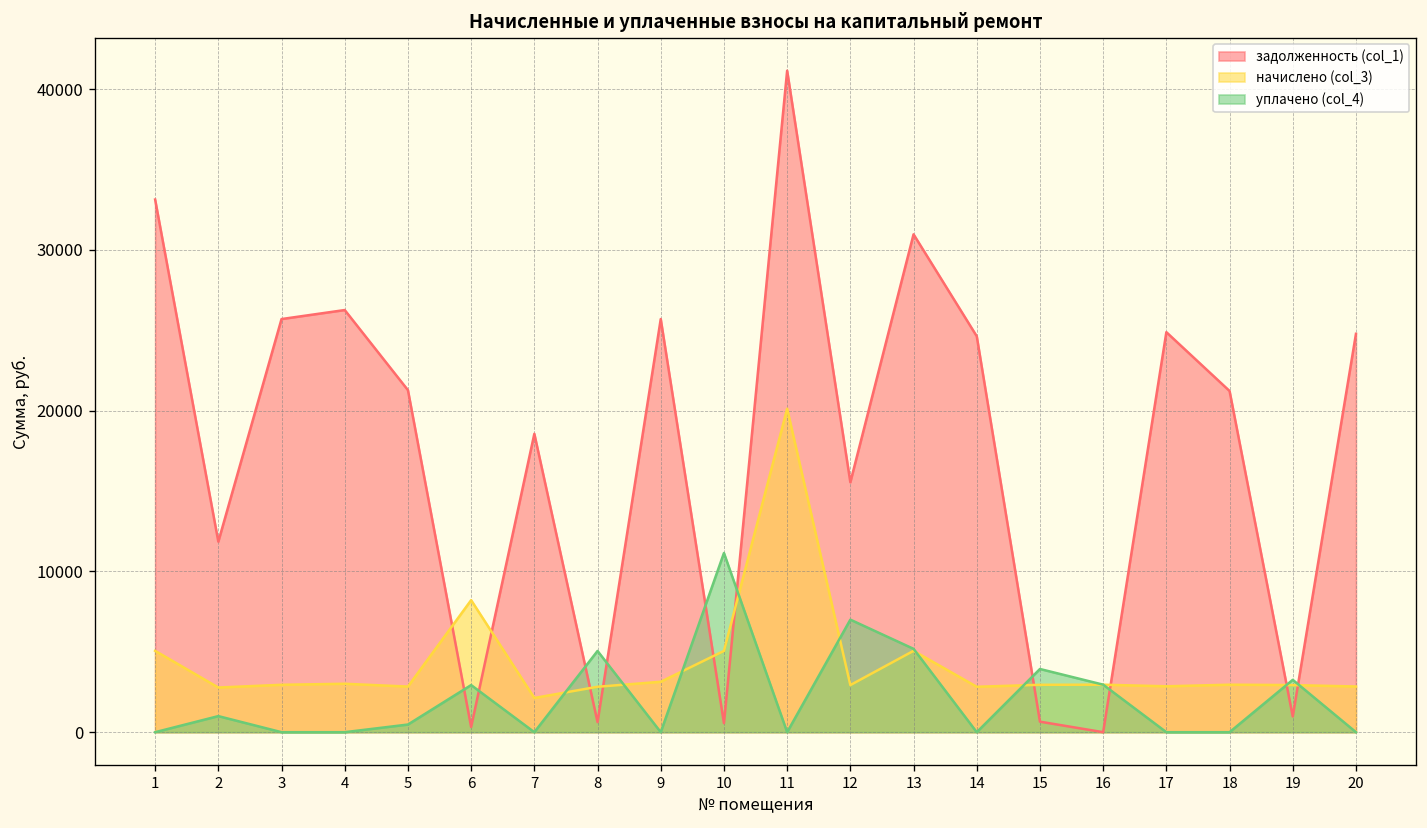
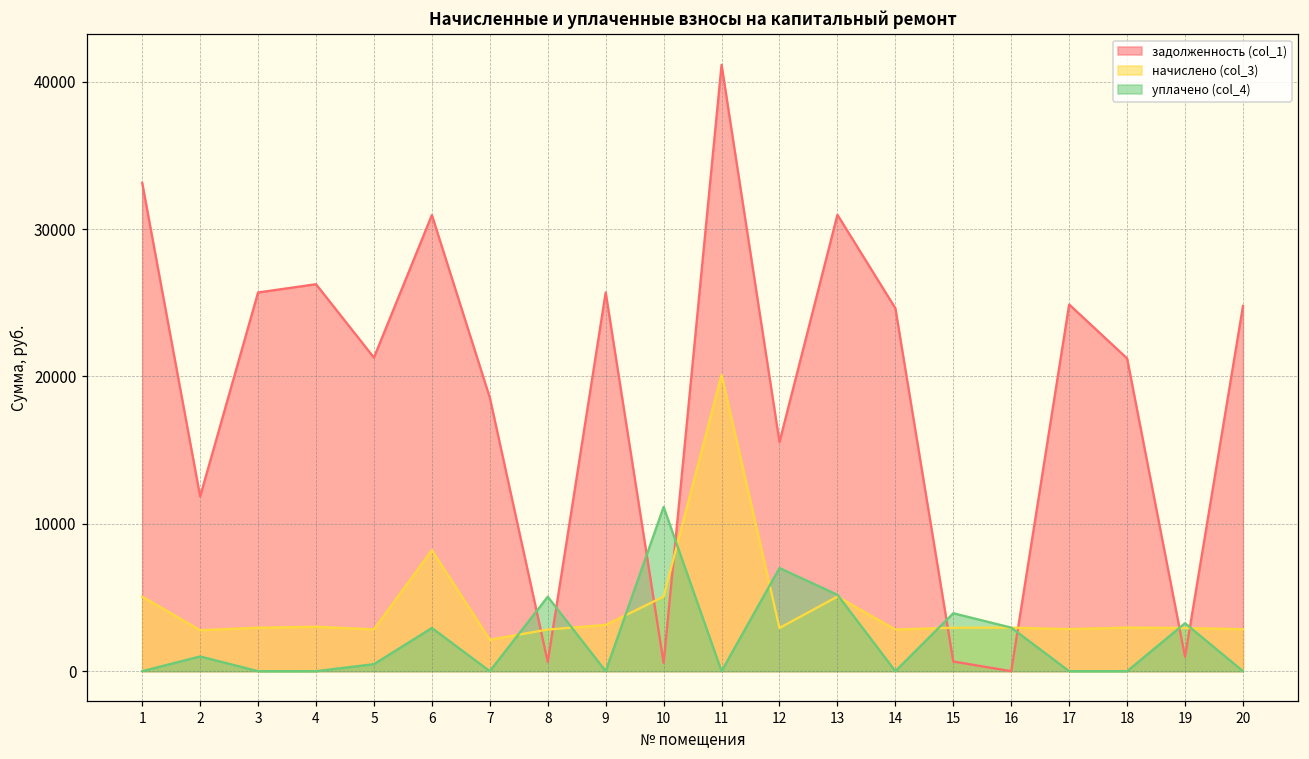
задолженность (col_1), 6: 300 -> 31000
